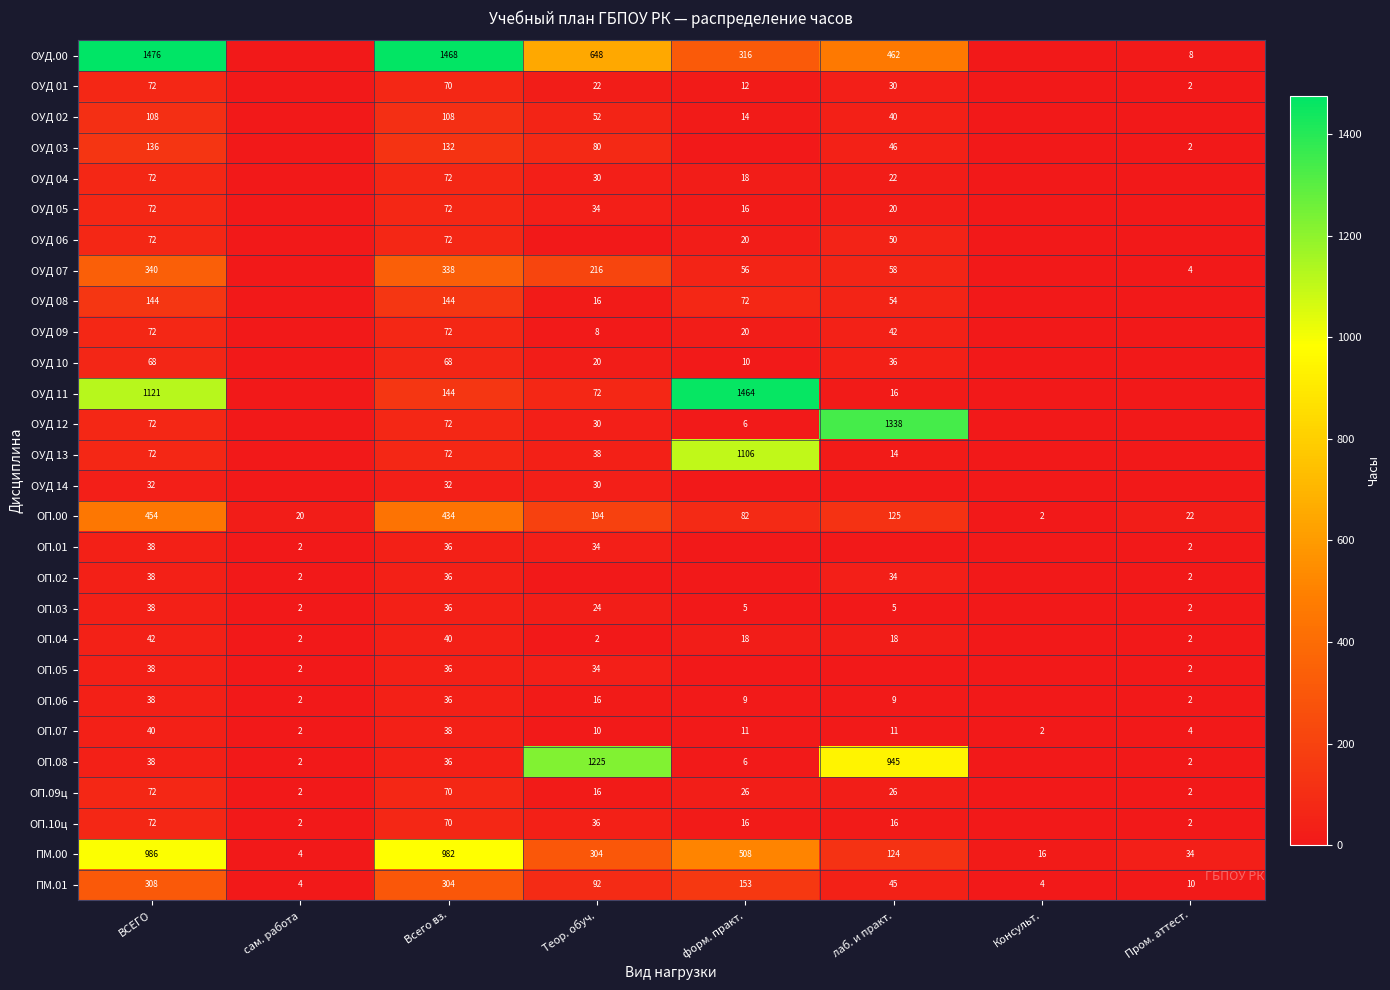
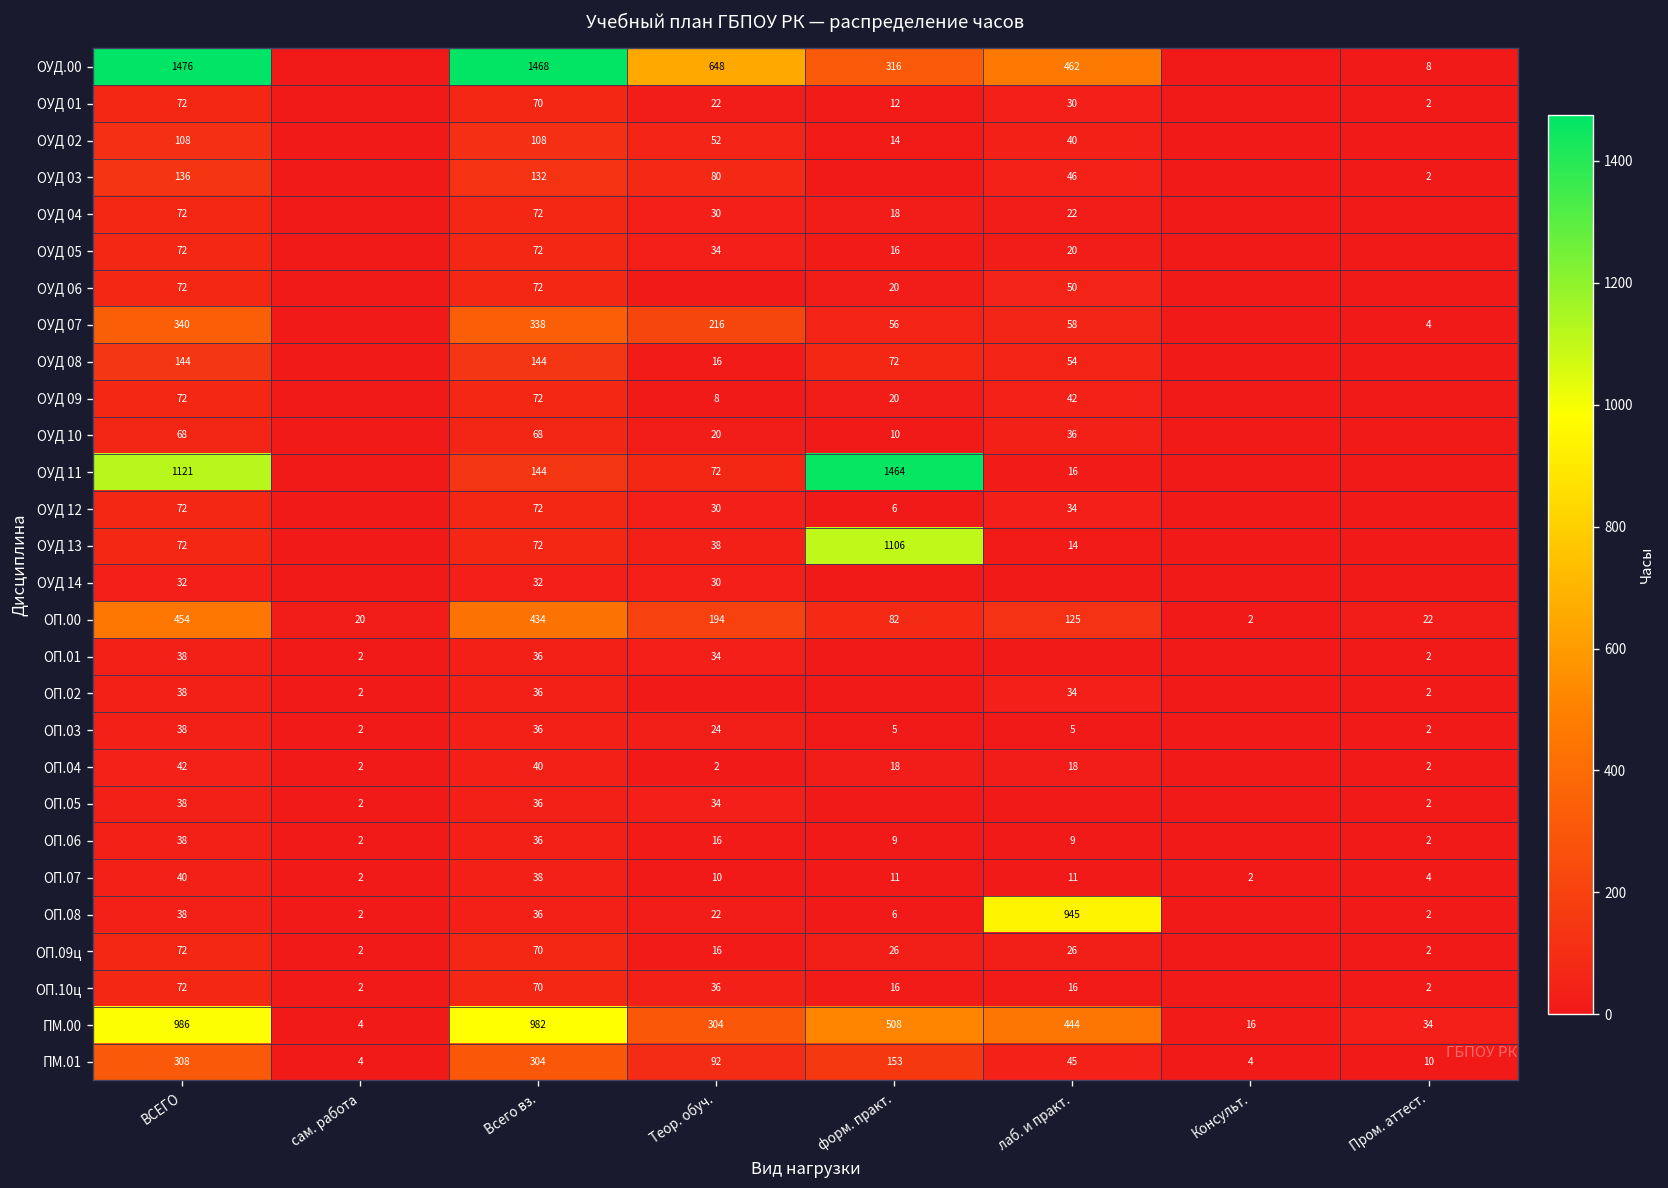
ОУД 12, лаб. и практ.: 1338 -> 34
ОП.08, Теор. обуч.: 1225 -> 22
ПМ.00, лаб. и практ.: 124 -> 444
